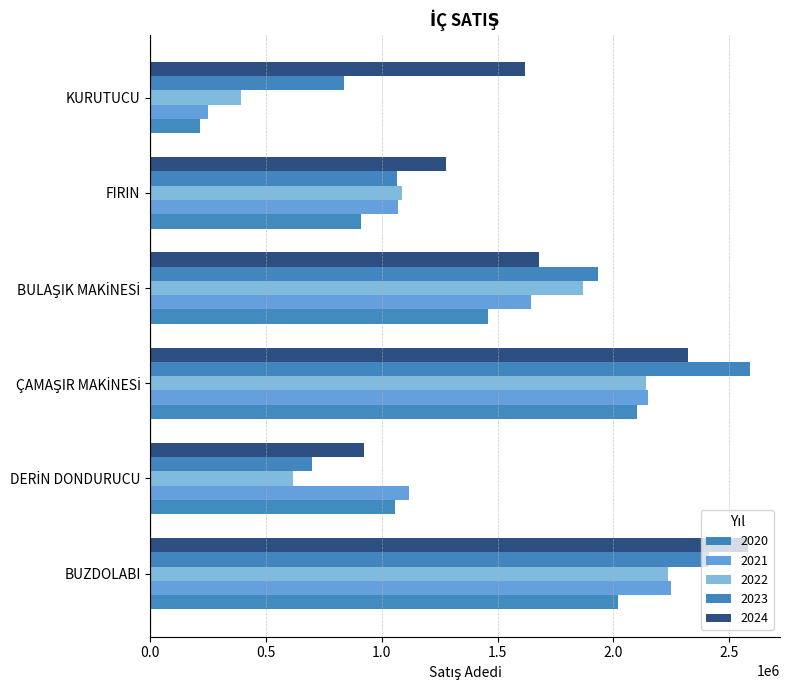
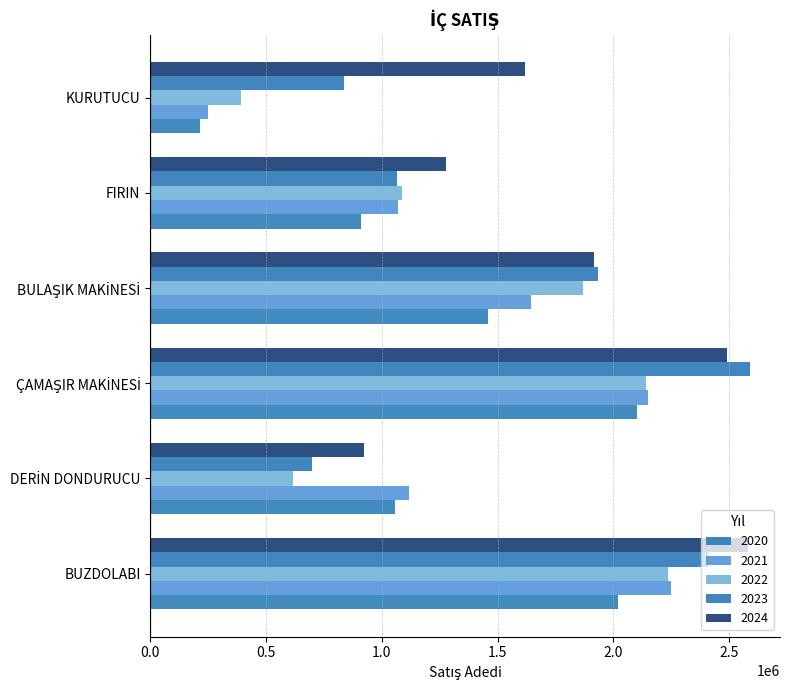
2024, BULAŞIK MAKİNESİ: 1680000 -> 1910000
2024, ÇAMAŞIR MAKİNESİ: 2320000 -> 2490000
